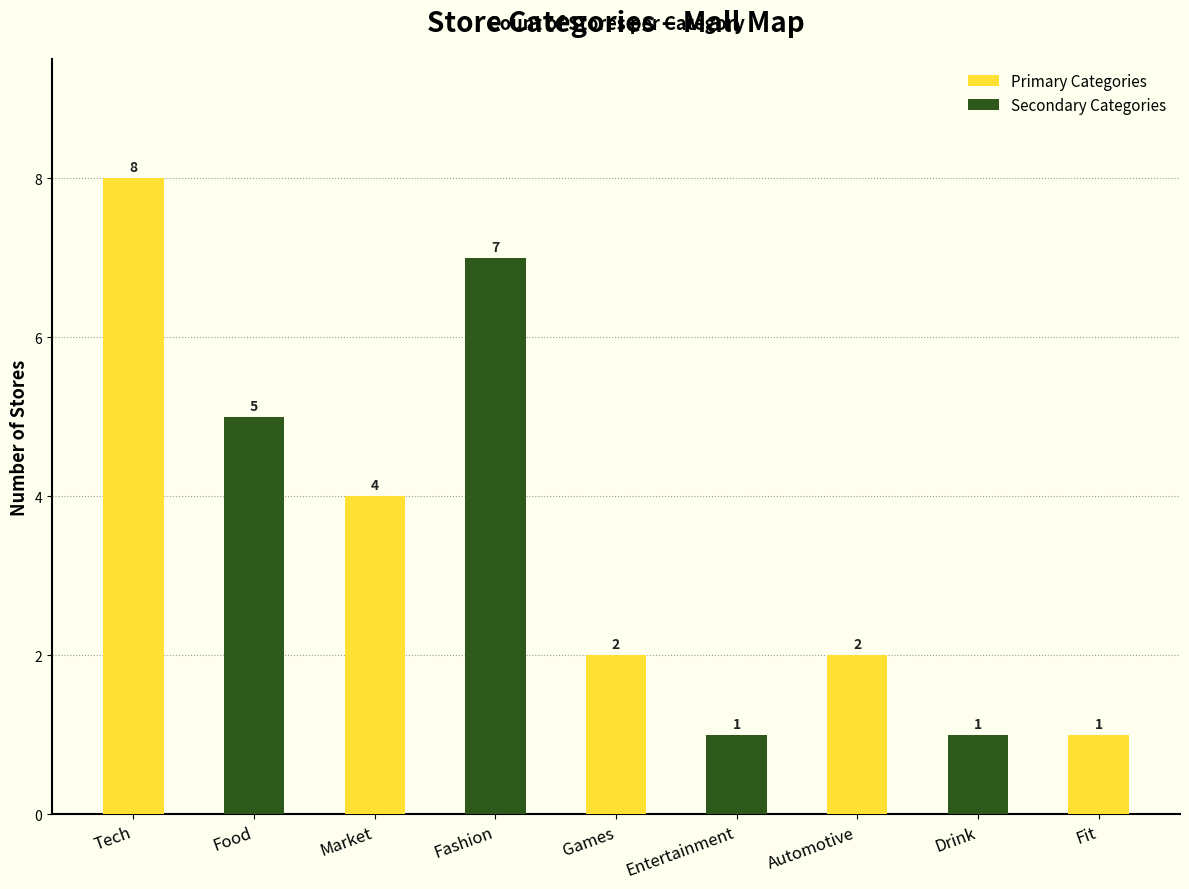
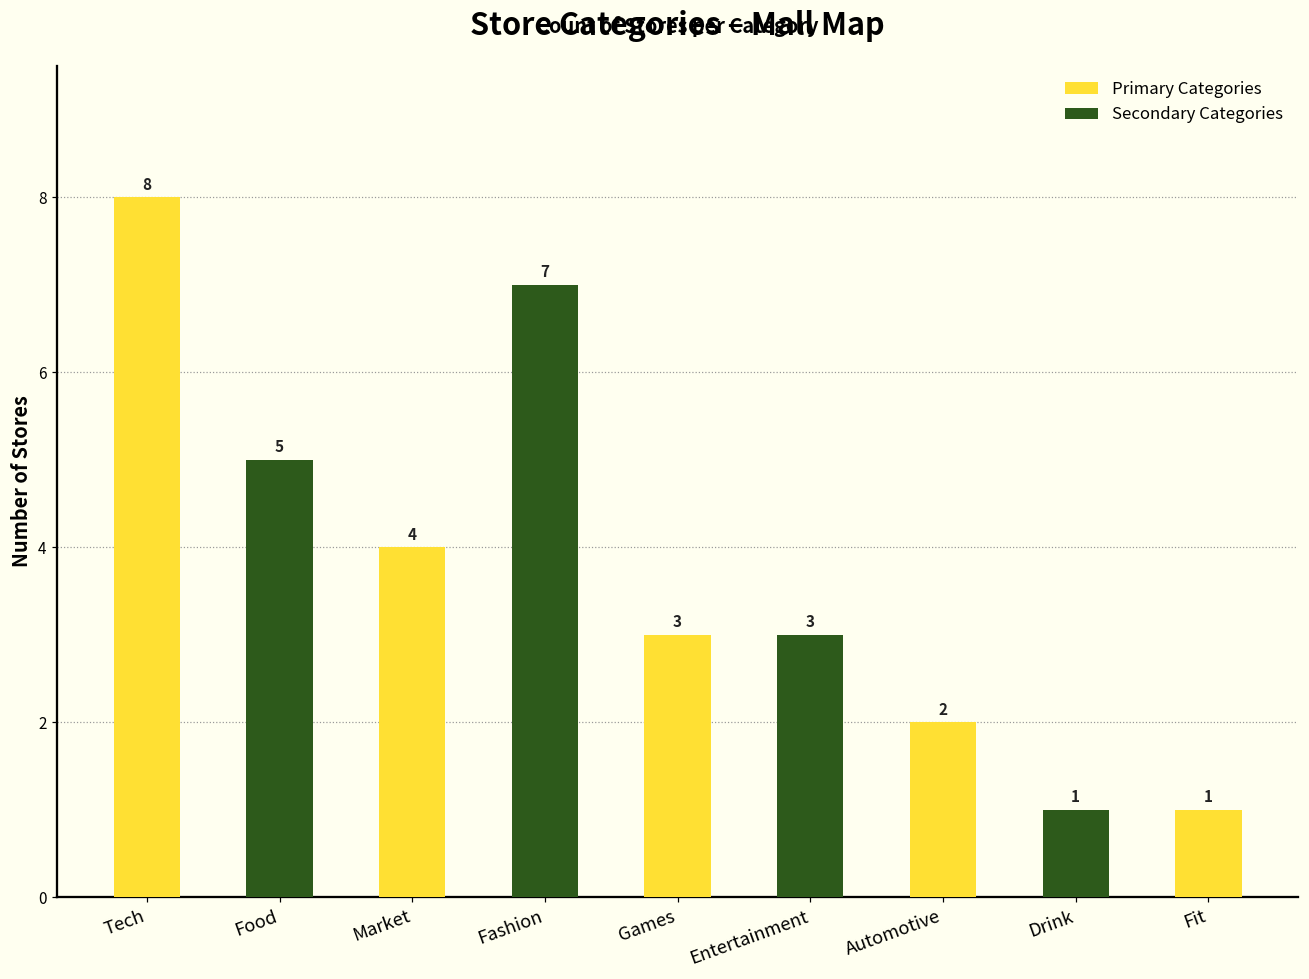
Primary Categories, Games: 2 -> 3
Secondary Categories, Entertainment: 1 -> 3
